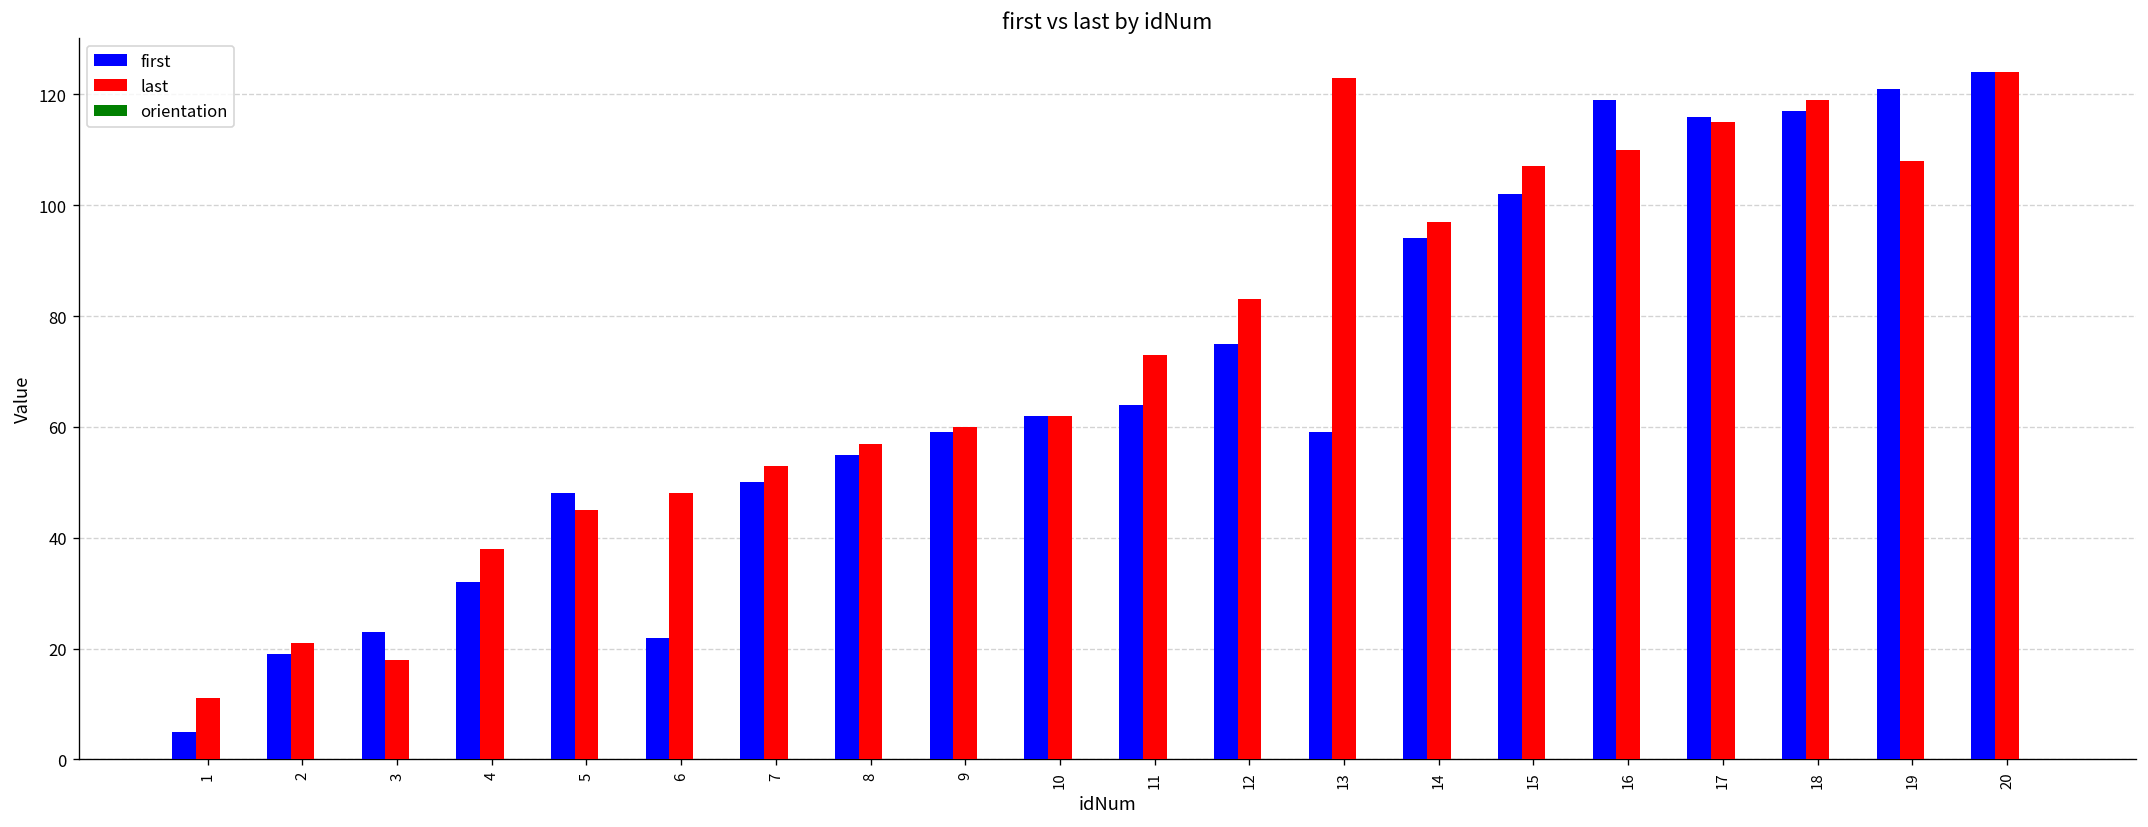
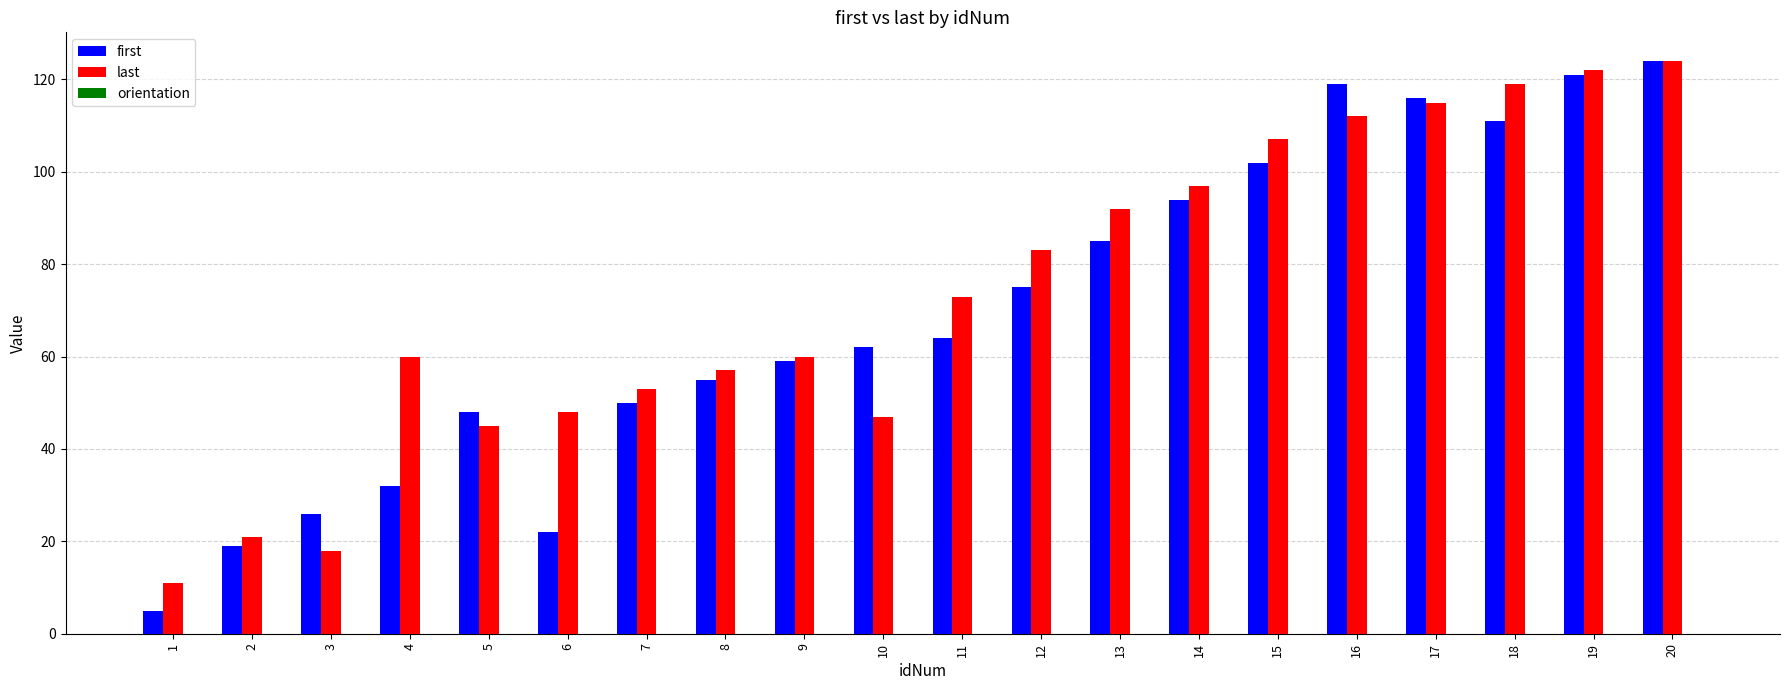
first, 3: 23 -> 26
last, 4: 38 -> 60
last, 10: 62 -> 47
first, 13: 59 -> 85
last, 13: 123 -> 92
last, 16: 110 -> 112
first, 18: 117 -> 111
last, 19: 108 -> 122
